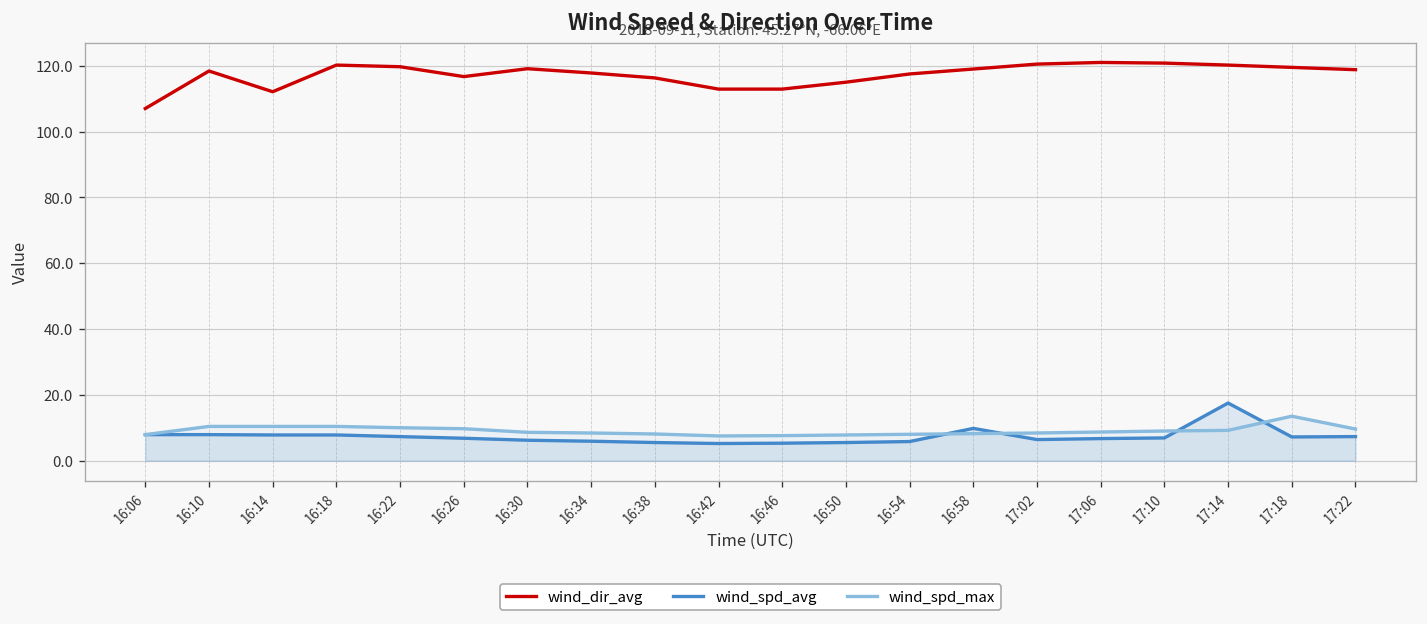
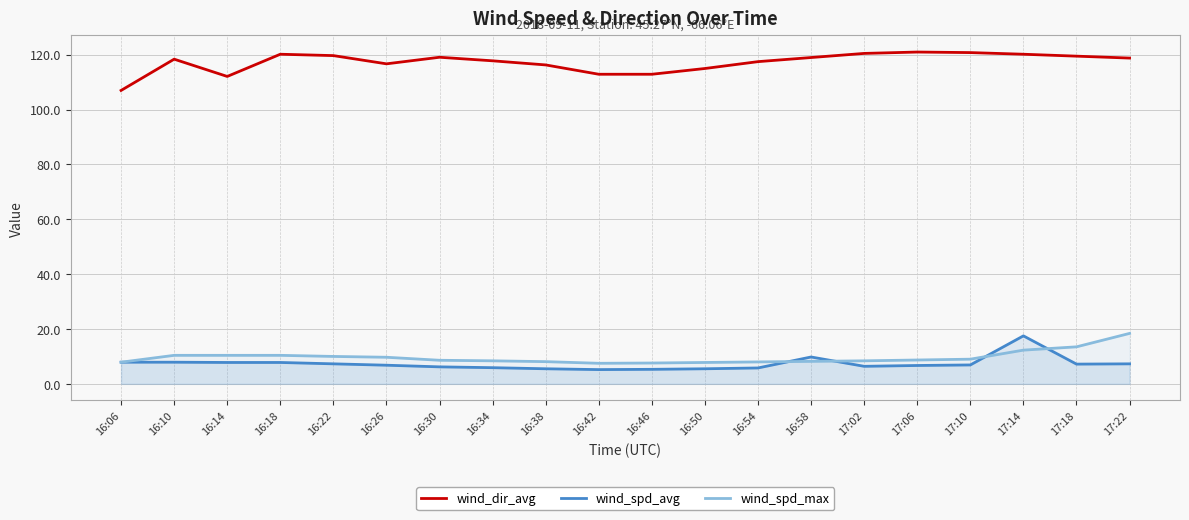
wind_spd_max, 17:14: 9 -> 12
wind_spd_max, 17:22: 10 -> 18
